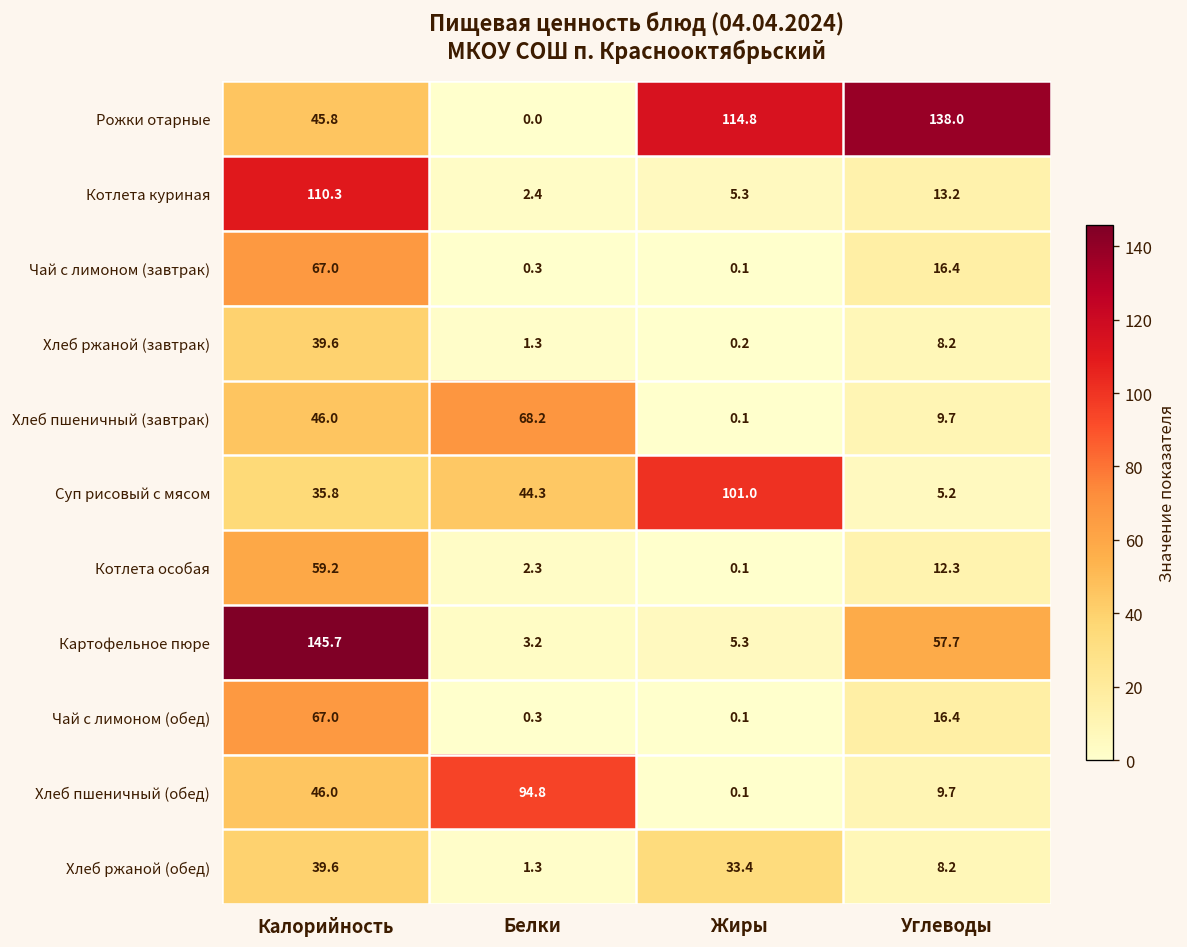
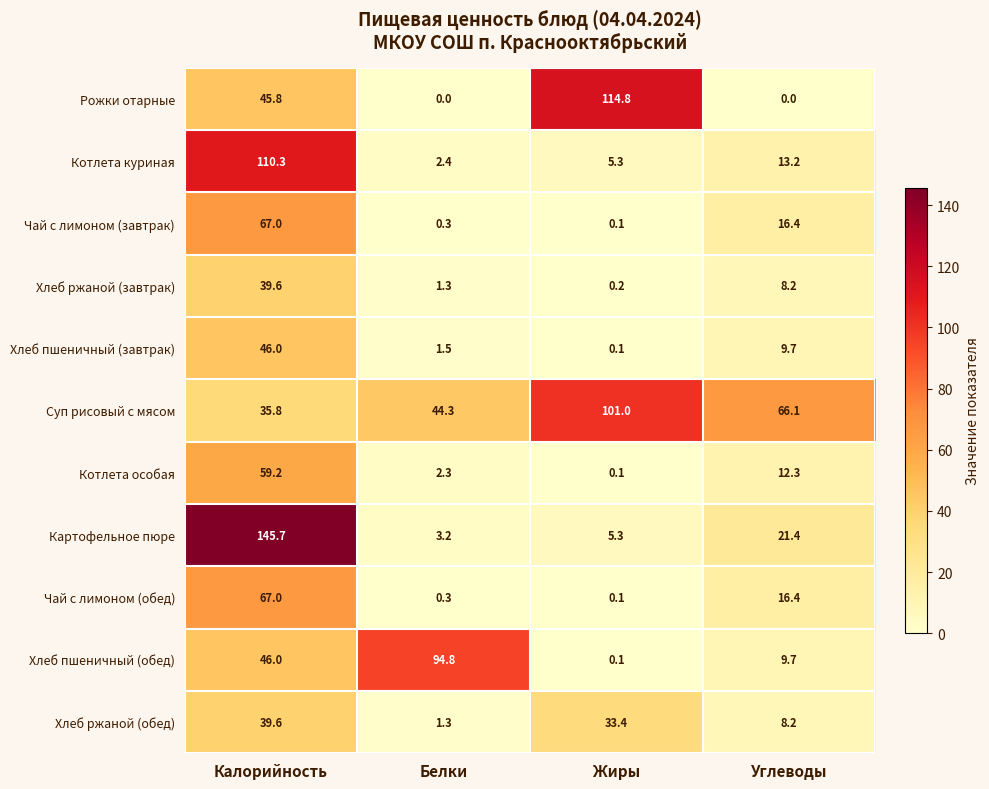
Рожки отарные, Углеводы: 138.0 -> 0.0
Хлеб пшеничный (завтрак), Белки: 68.2 -> 1.5
Суп рисовый с мясом, Углеводы: 5.2 -> 66.1
Картофельное пюре, Углеводы: 57.7 -> 21.4
